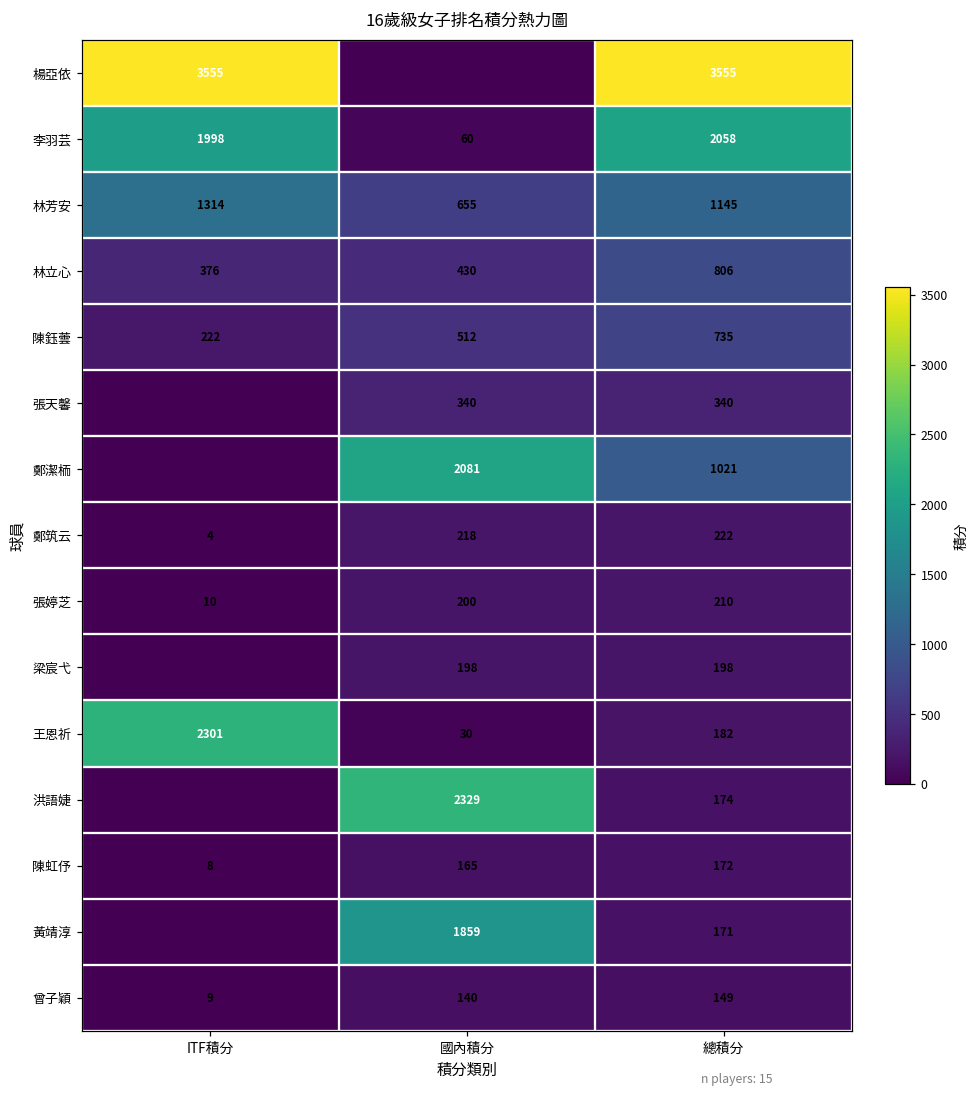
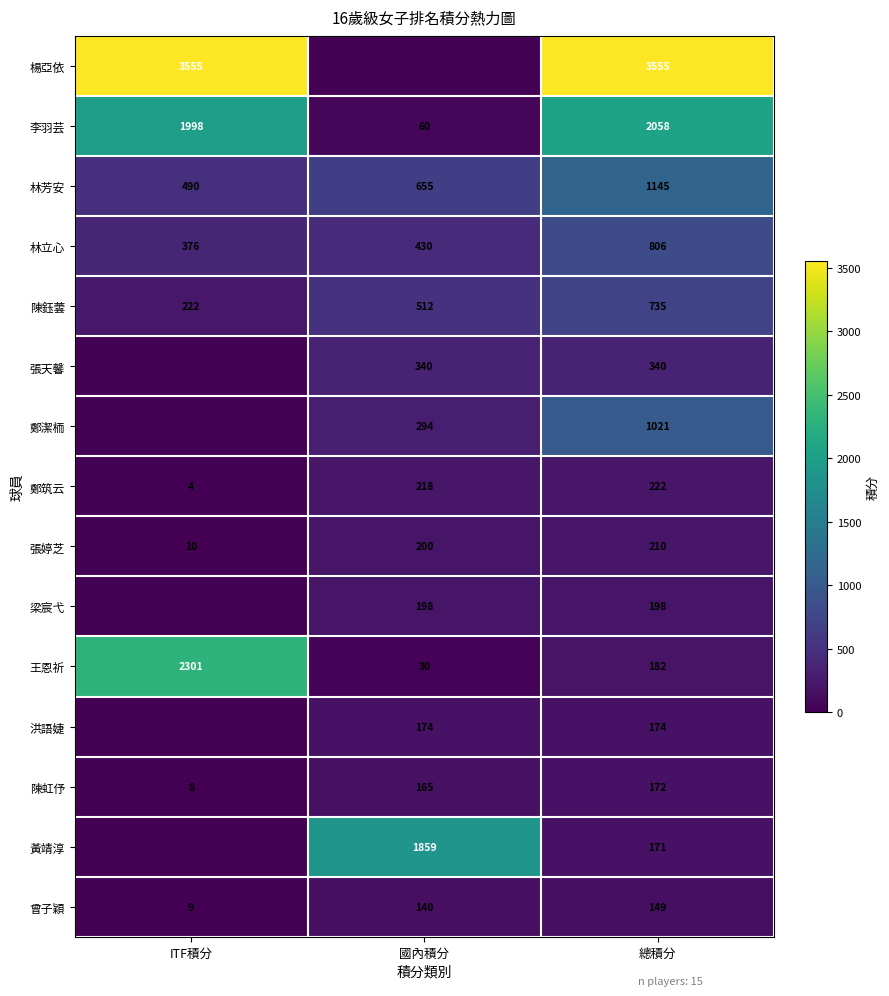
林芳安, ITF積分: 1314 -> 490
鄭潔栭, 國內積分: 2081 -> 294
洪語婕, 國內積分: 2329 -> 174
